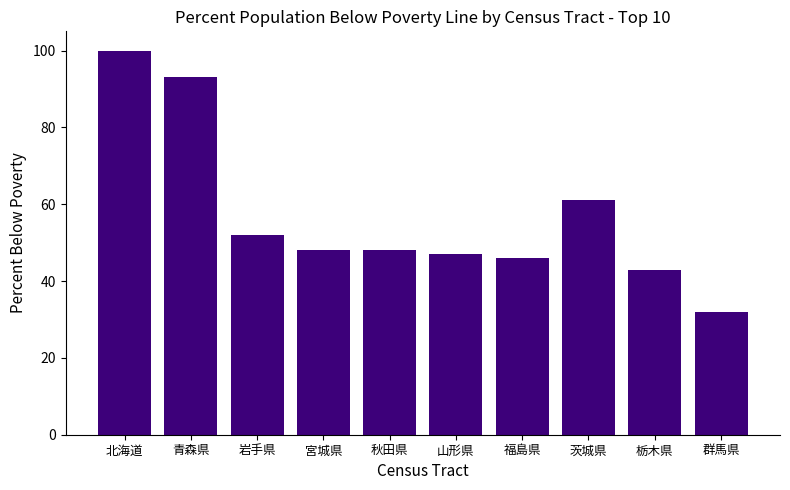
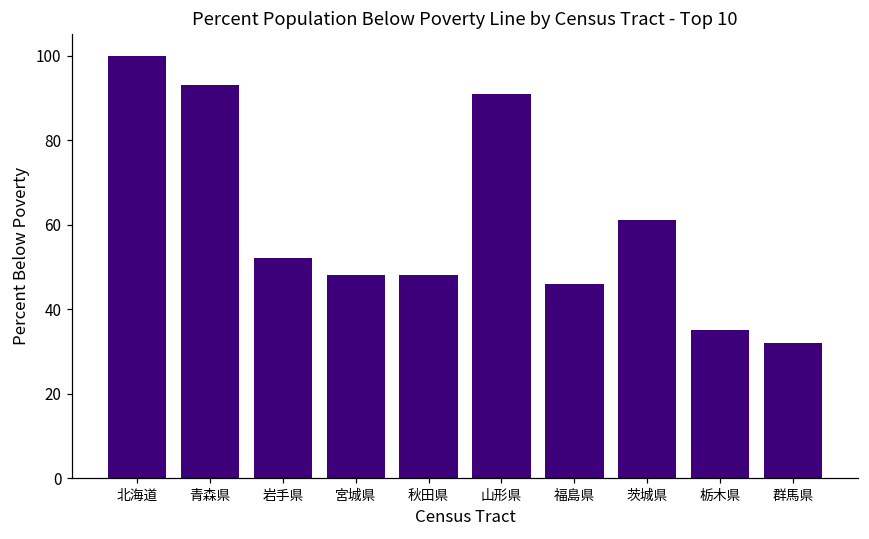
山形県: 47 -> 91
栃木県: 43 -> 35
